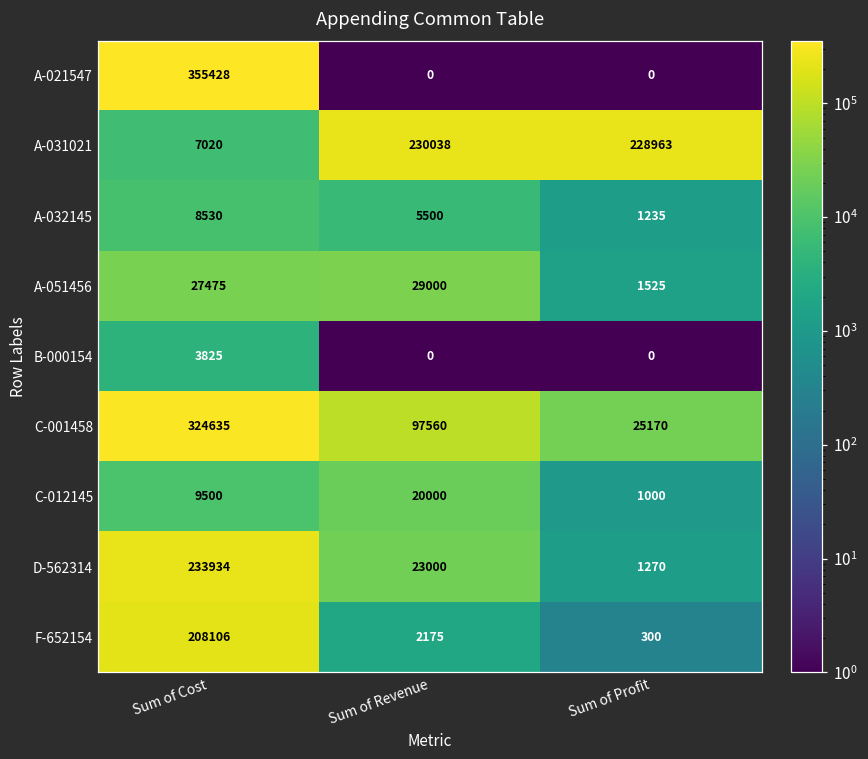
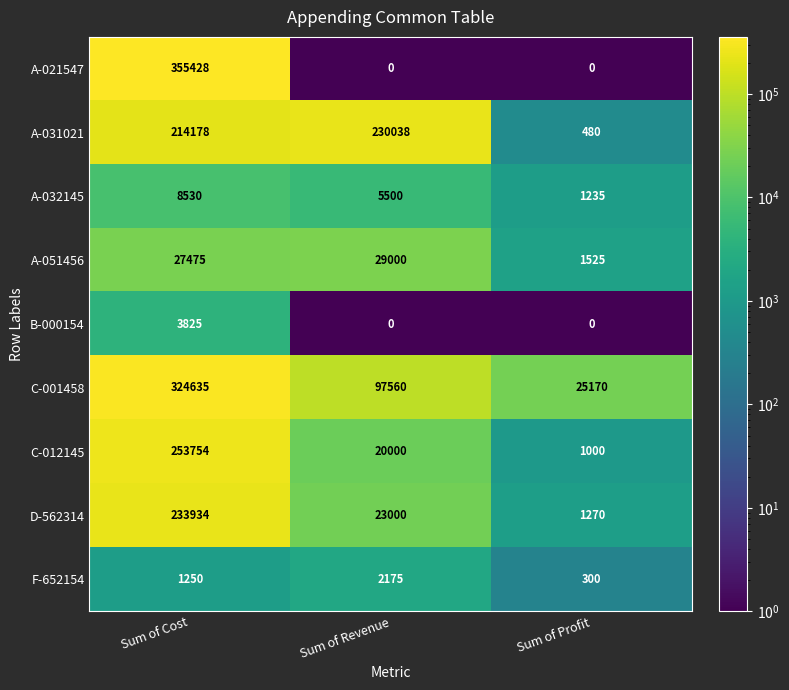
A-031021, Sum of Cost: 7020 -> 214178
A-031021, Sum of Profit: 228963 -> 480
C-012145, Sum of Cost: 9500 -> 253754
F-652154, Sum of Cost: 208106 -> 1250
